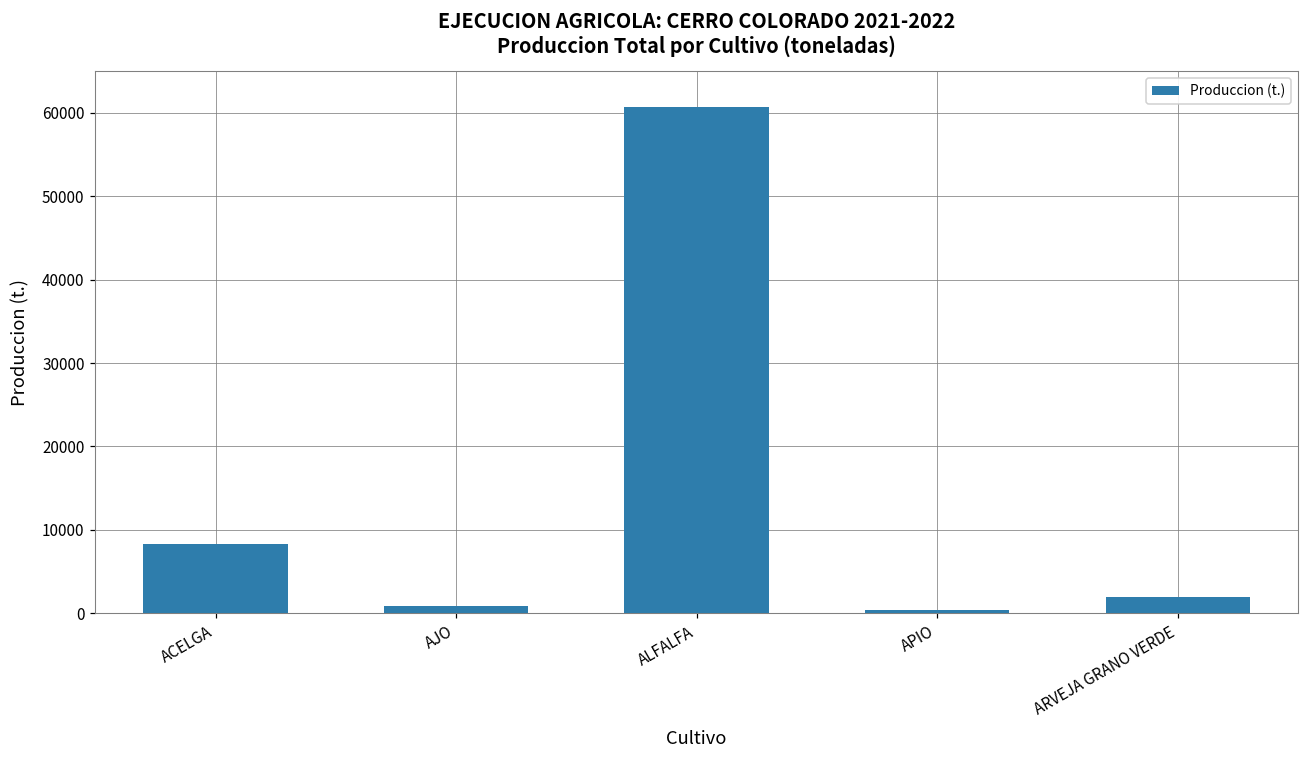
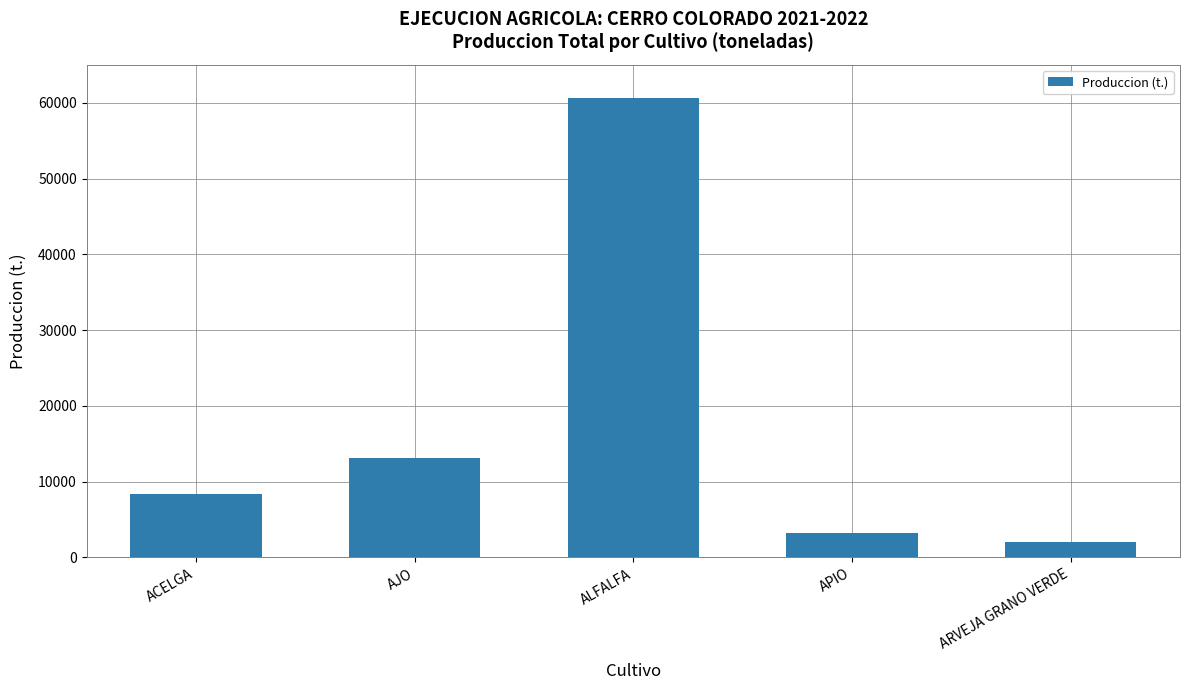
AJO: 1000 -> 13000
APIO: 0 -> 3000
